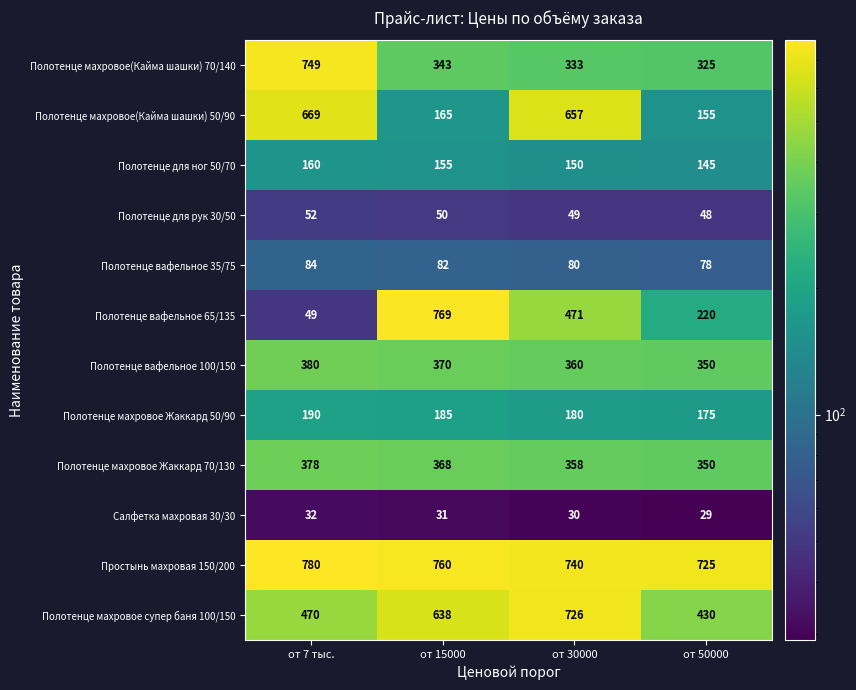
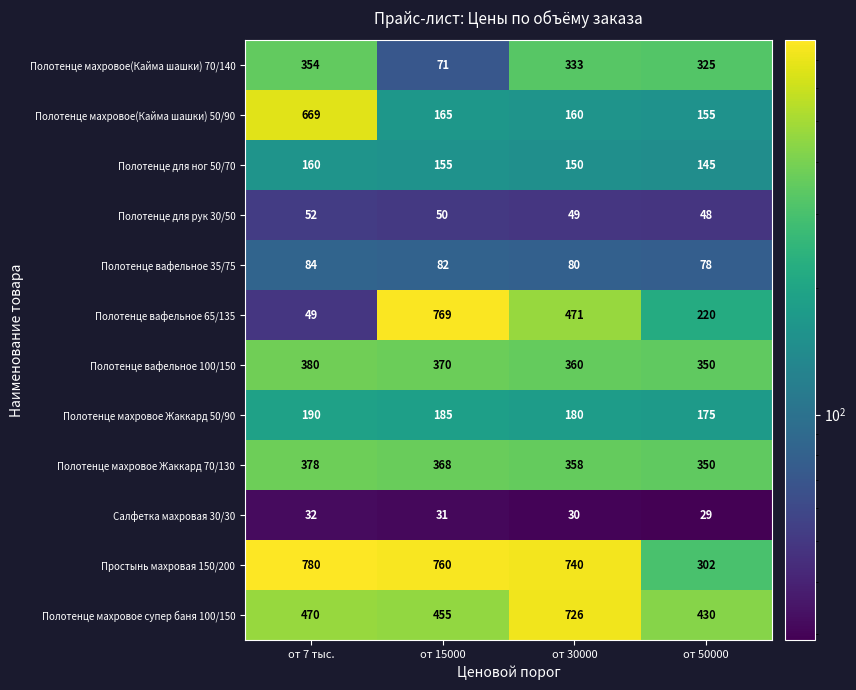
Полотенце махровое(Кайма шашки) 70/140, от 7 тыс.: 749 -> 354
Полотенце махровое(Кайма шашки) 70/140, от 15000: 343 -> 71
Полотенце махровое(Кайма шашки) 50/90, от 30000: 657 -> 160
Простынь махровая 150/200, от 50000: 725 -> 302
Полотенце махровое супер баня 100/150, от 15000: 638 -> 455
